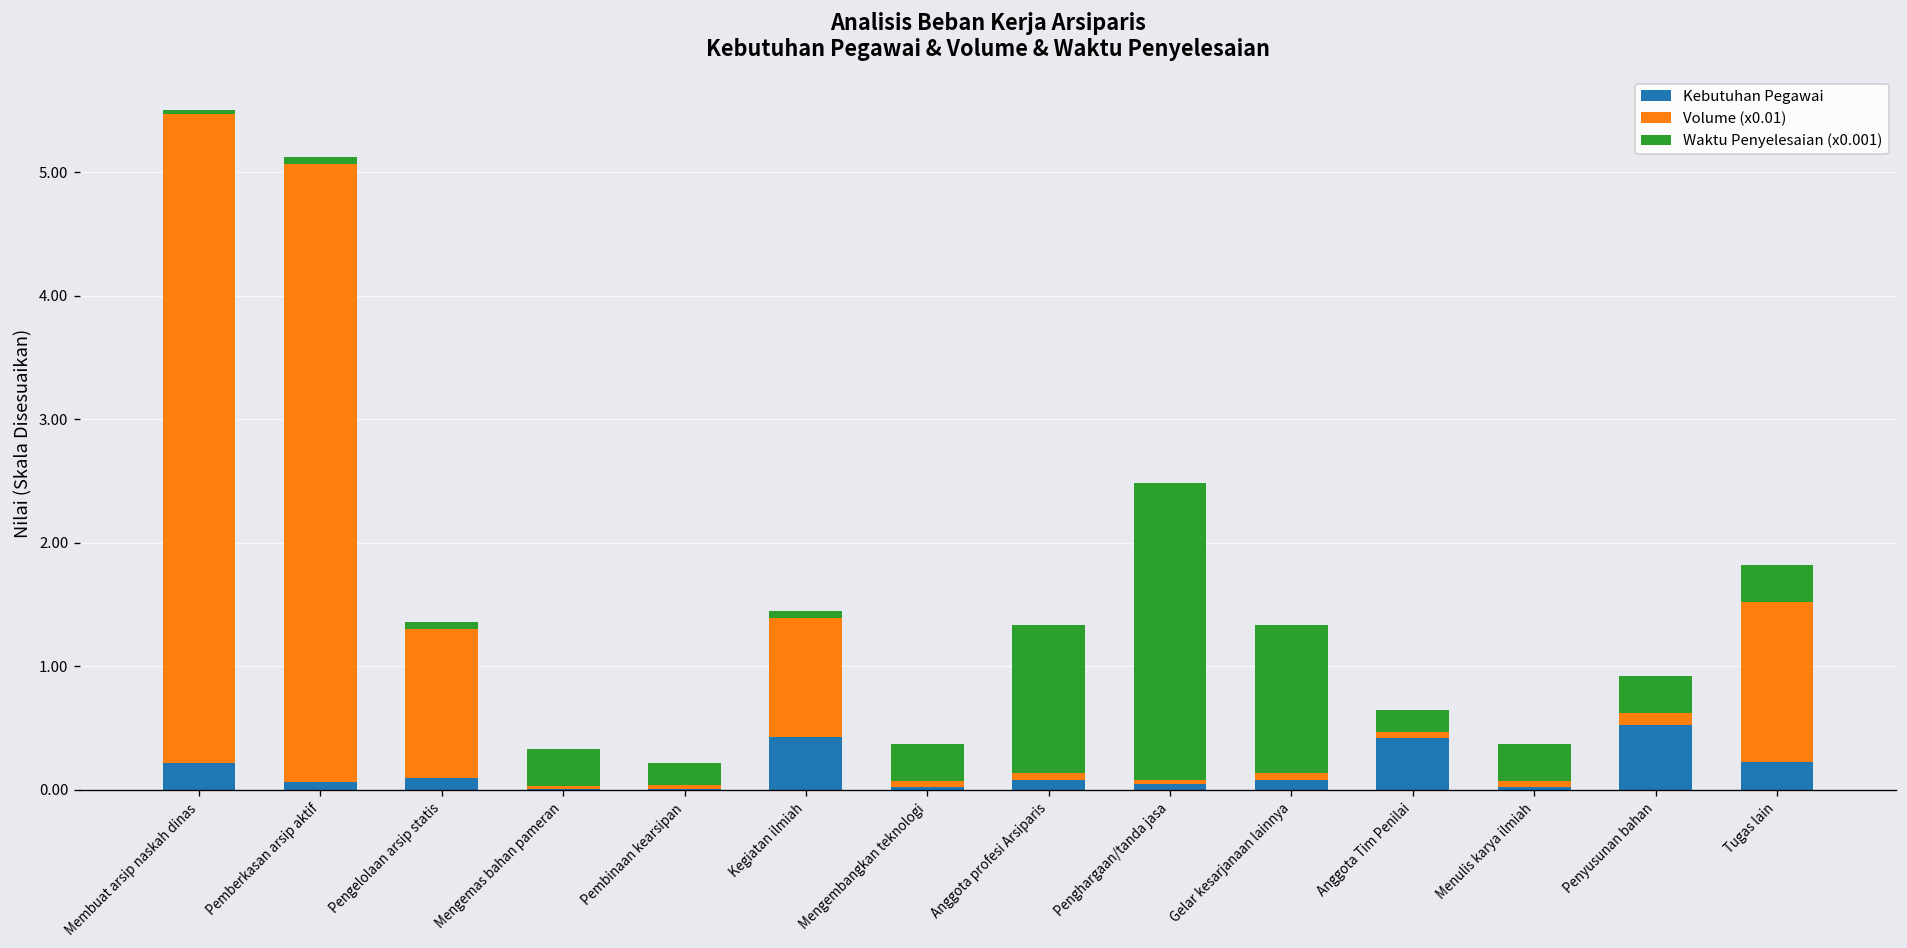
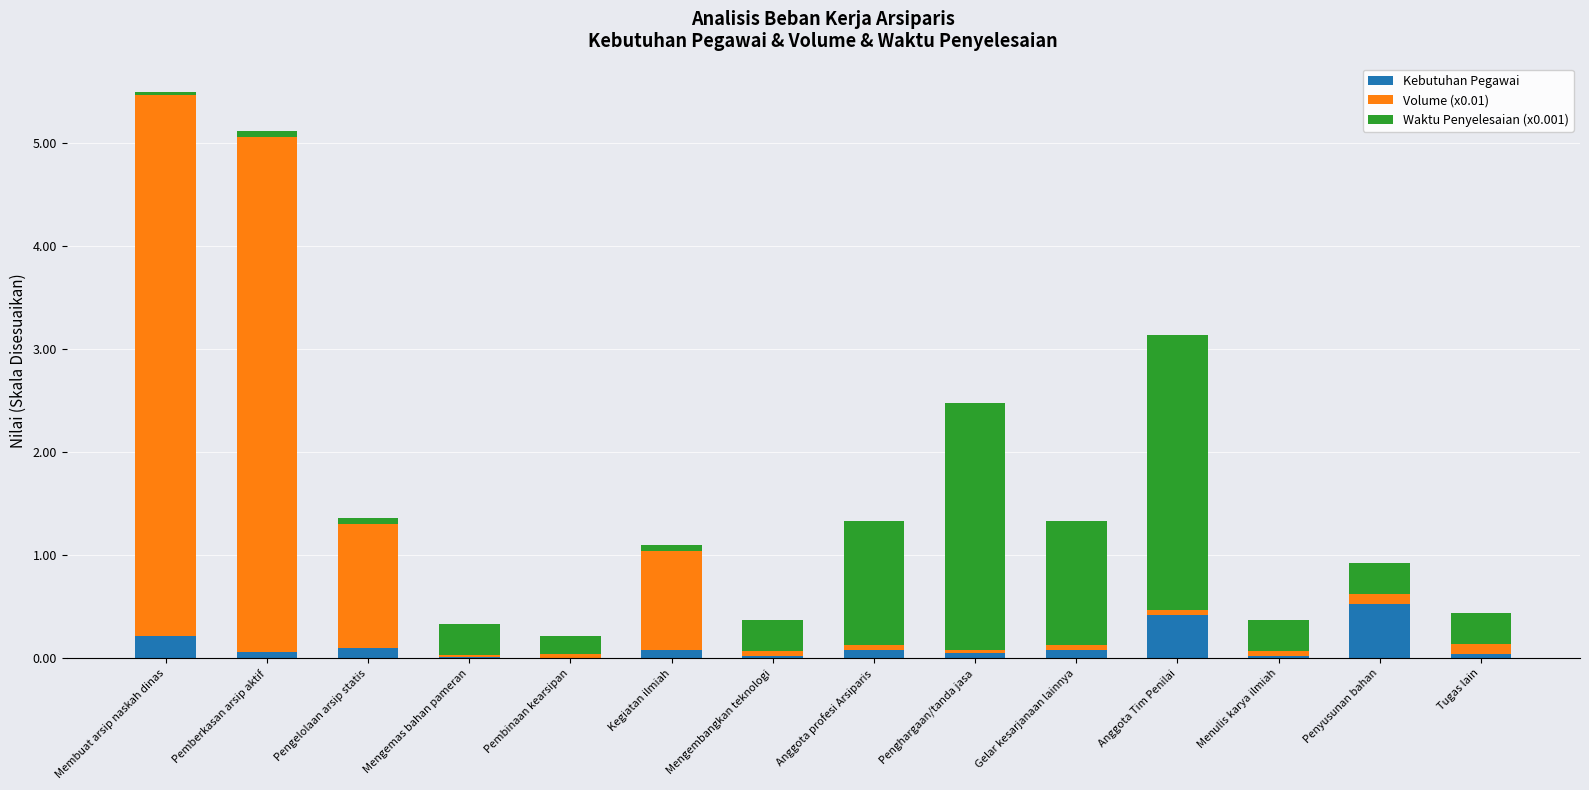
Kebutuhan Pegawai, Kegiatan ilmiah: 0.43 -> 0.08
Waktu Penyelesaian (x0.001), Anggota Tim Penilai: 0.18 -> 2.67
Kebutuhan Pegawai, Tugas lain: 0.22 -> 0.04
Volume (x0.01), Tugas lain: 1.3 -> 0.1
